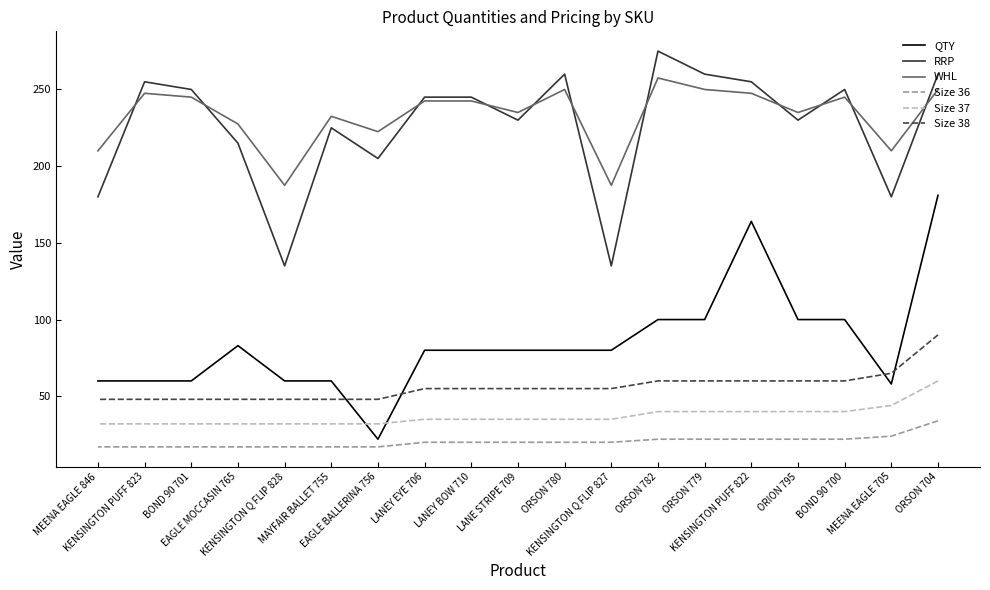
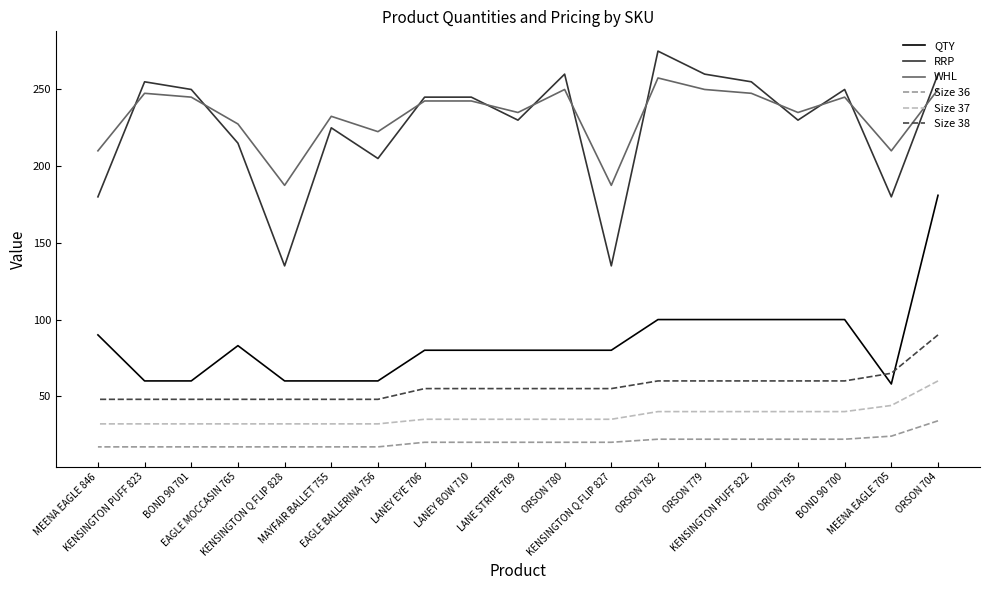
QTY, MEENA EAGLE 846: 60 -> 90
QTY, EAGLE BALLERINA 756: 22 -> 60
QTY, KENSINGTON PUFF 822: 164 -> 100
